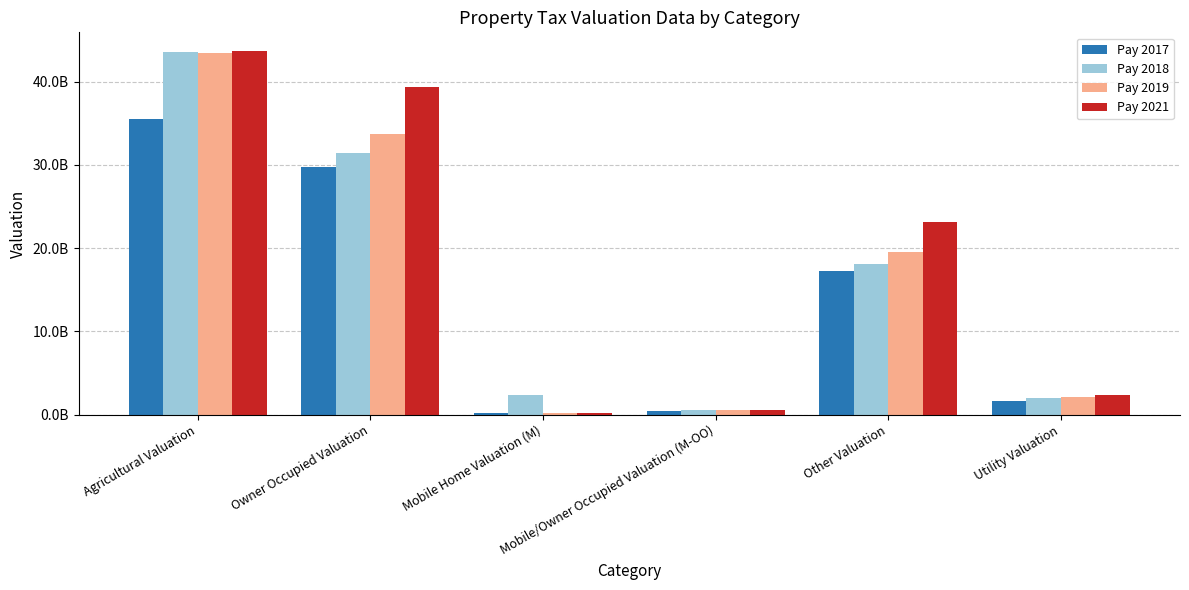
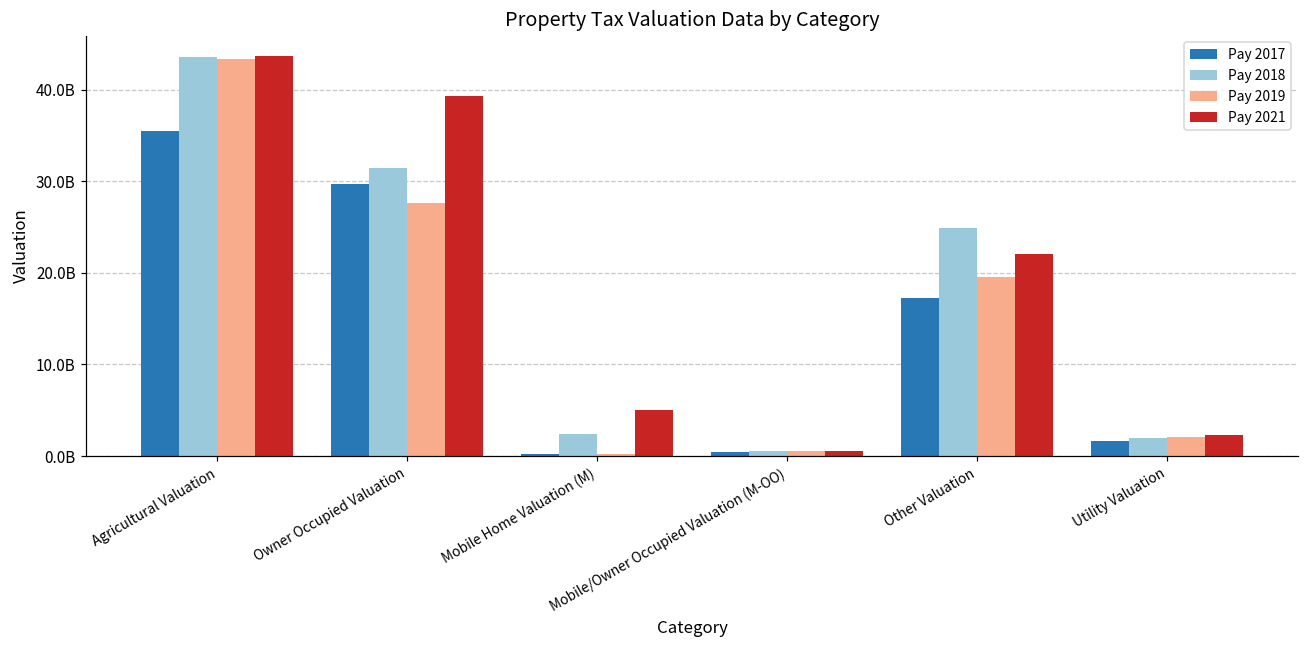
Pay 2019, Owner Occupied Valuation: 34000000000 -> 28000000000
Pay 2021, Mobile Home Valuation (M): 0 -> 5000000000
Pay 2018, Other Valuation: 18000000000 -> 25000000000
Pay 2021, Other Valuation: 23000000000 -> 22000000000
